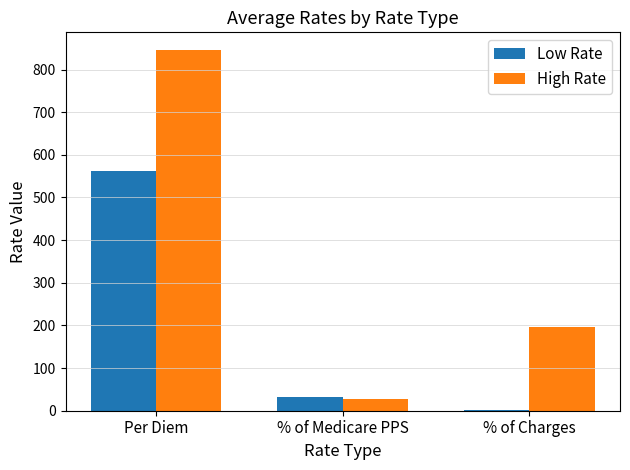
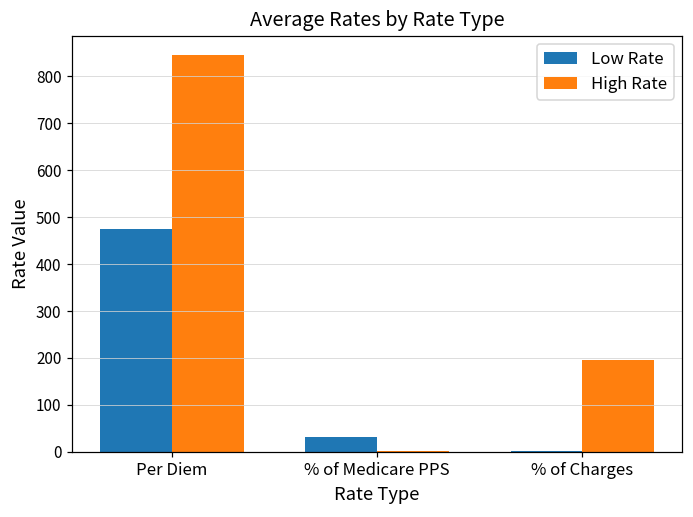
Low Rate, Per Diem: 560 -> 480
High Rate, % of Medicare PPS: 30 -> 0
